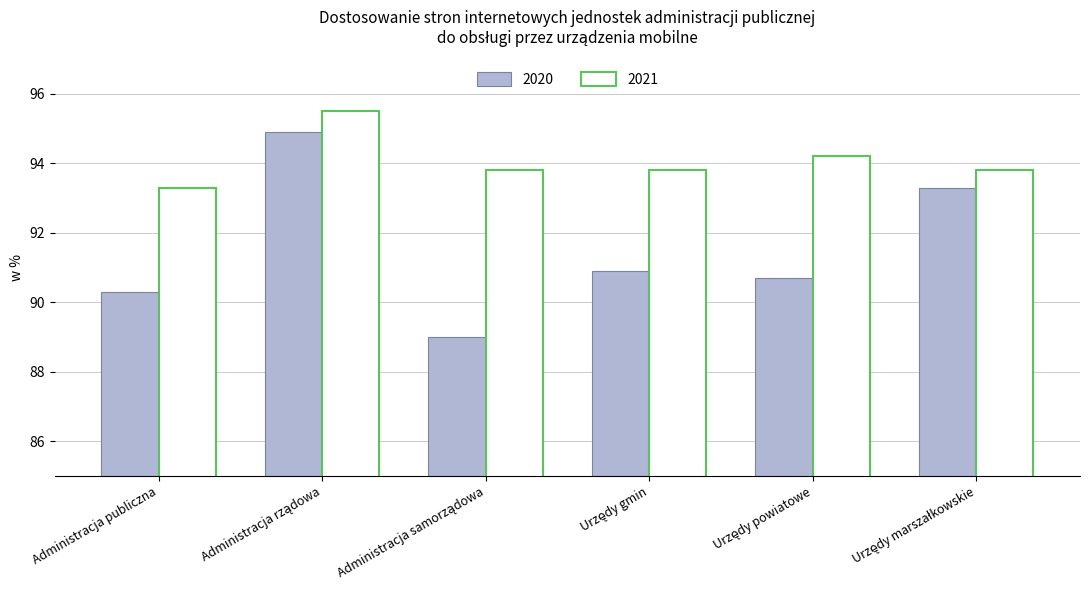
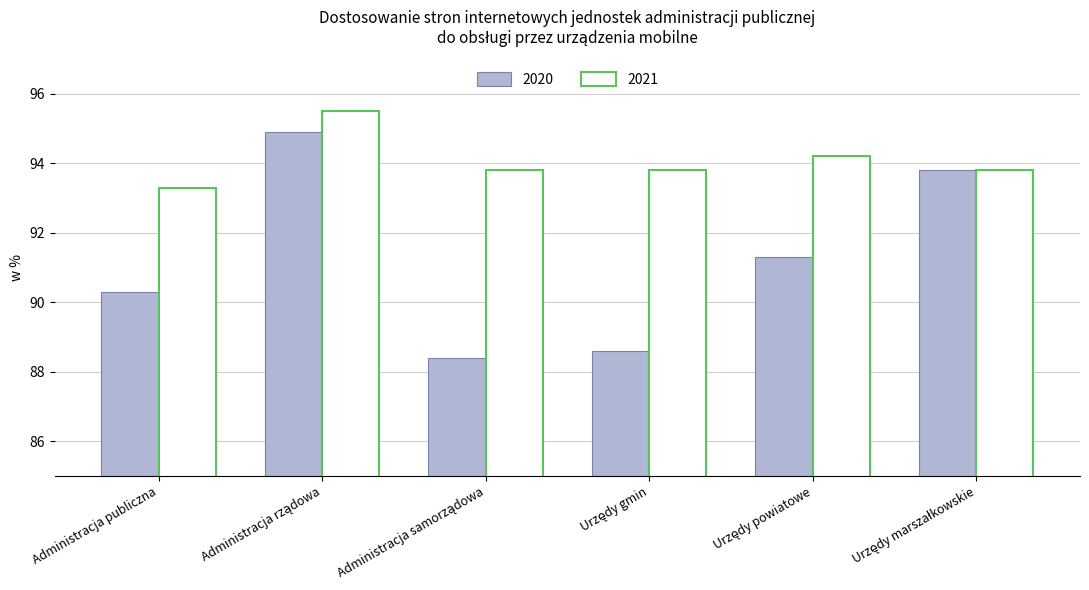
2020, Administracja samorządowa: 89.0 -> 88.4
2020, Urzędy gmin: 90.9 -> 88.6
2020, Urzędy powiatowe: 90.7 -> 91.3
2020, Urzędy marszałkowskie: 93.3 -> 93.8
